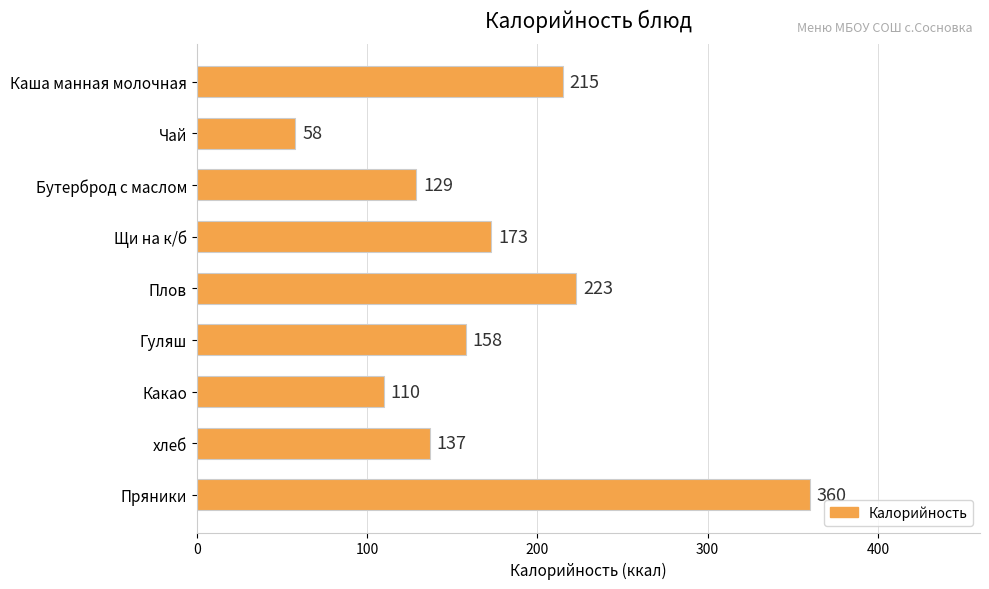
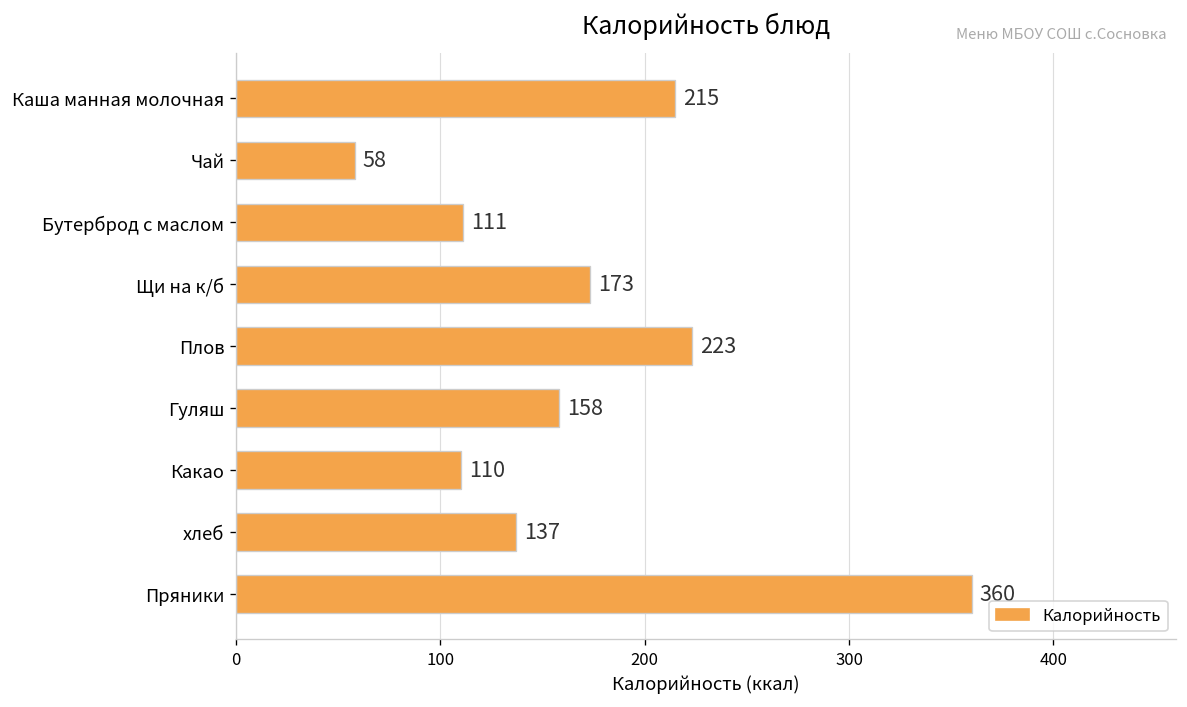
Бутерброд с маслом: 129 -> 111
